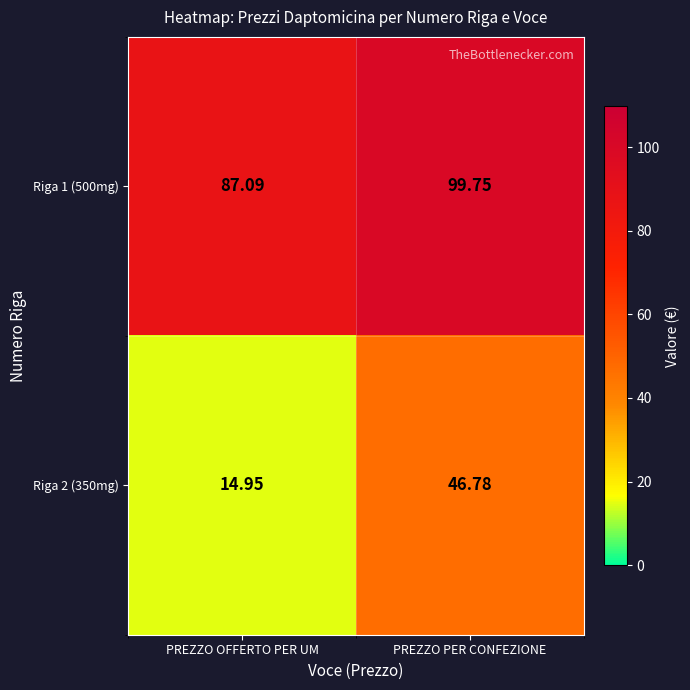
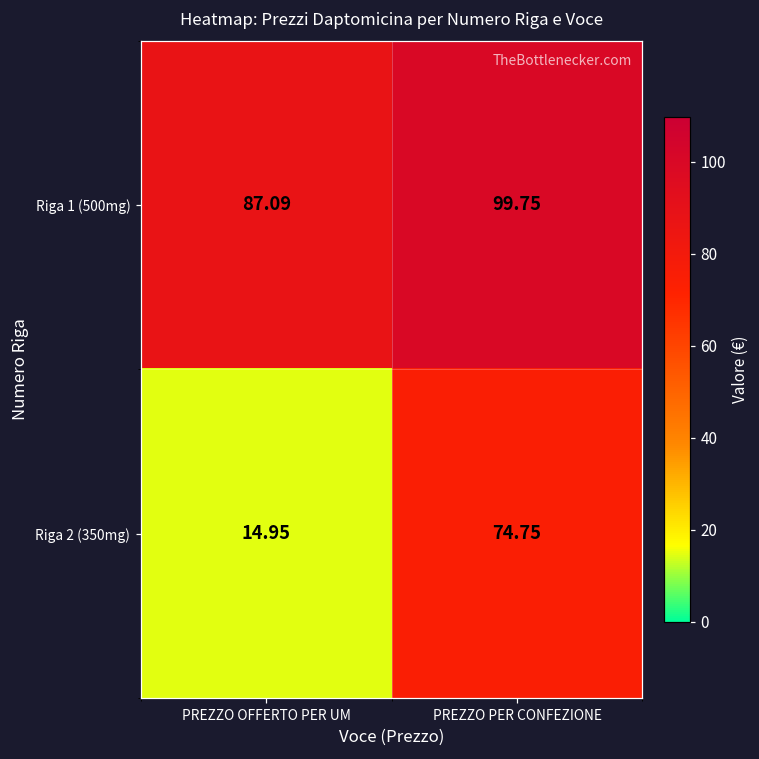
Riga 2 (350mg), PREZZO PER CONFEZIONE: 46.78 -> 74.75
